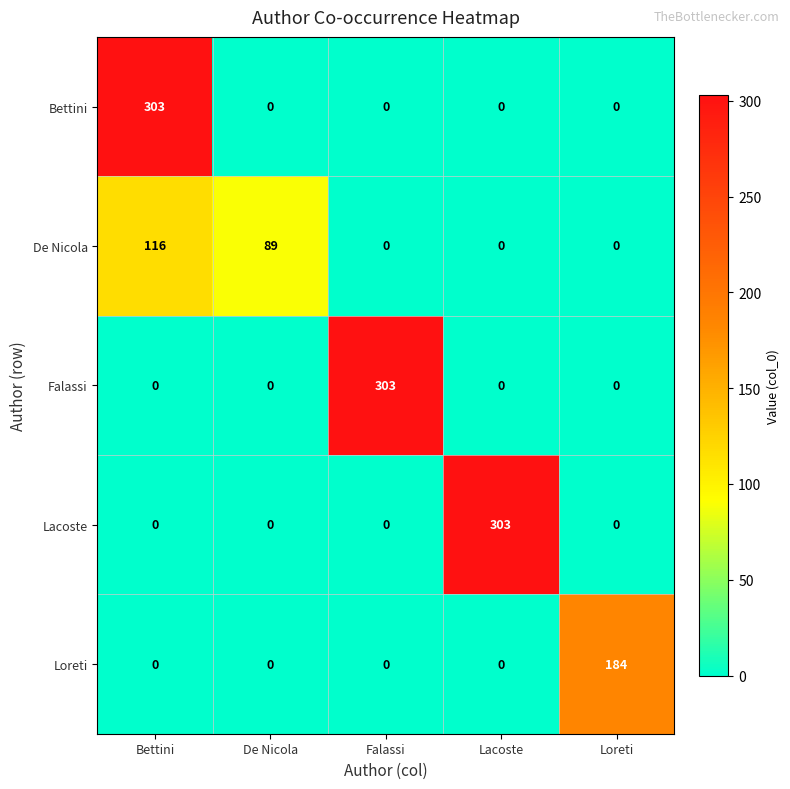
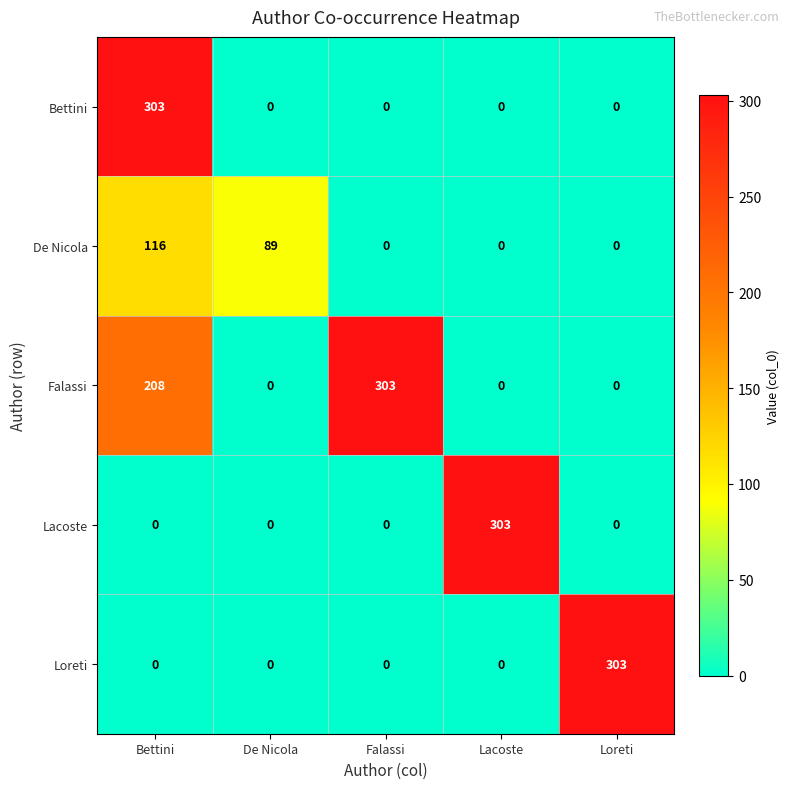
Falassi, Bettini: 0 -> 208
Loreti, Loreti: 184 -> 303
